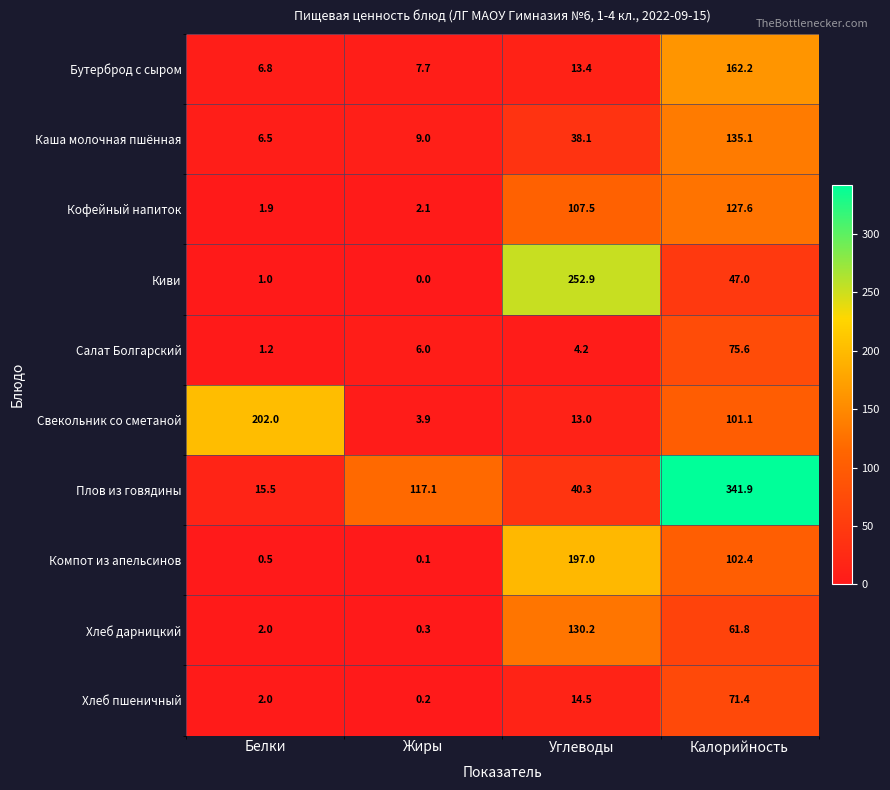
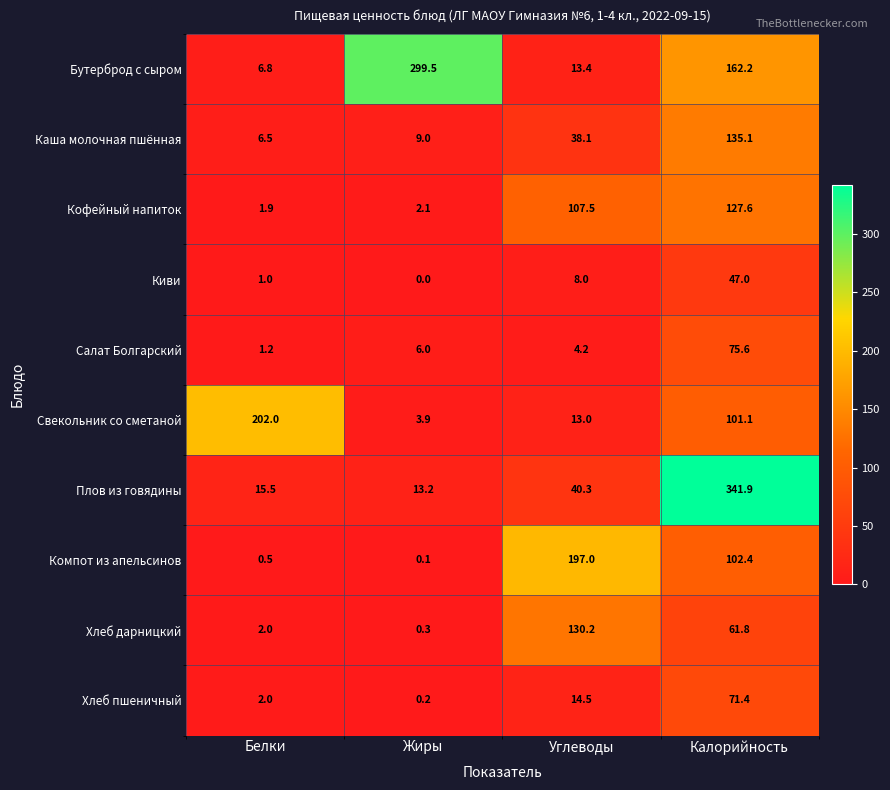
Бутерброд с сыром, Жиры: 7.7 -> 299.5
Киви, Углеводы: 252.9 -> 8.0
Плов из говядины, Жиры: 117.1 -> 13.2
